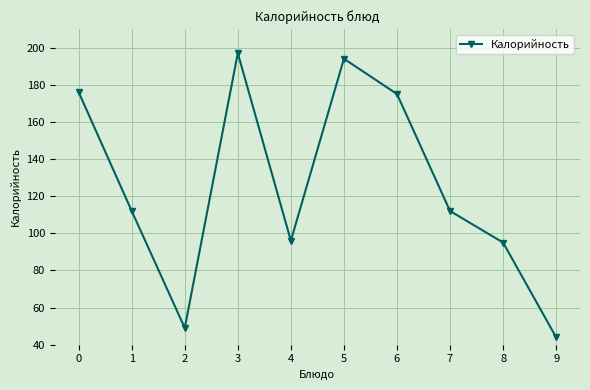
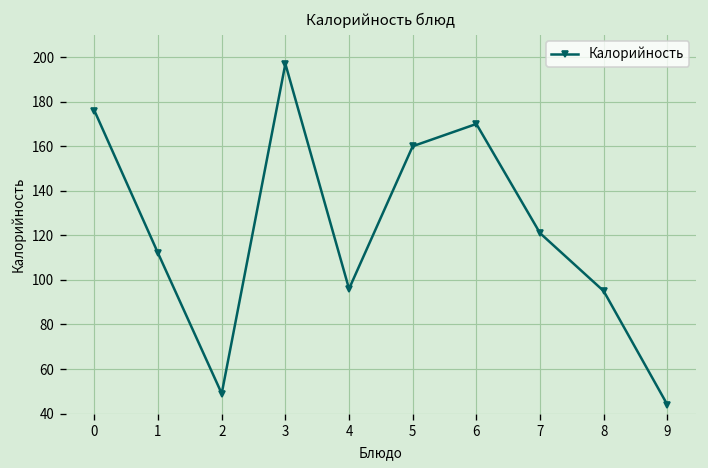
5: 194 -> 160
6: 175 -> 170
7: 112 -> 121
